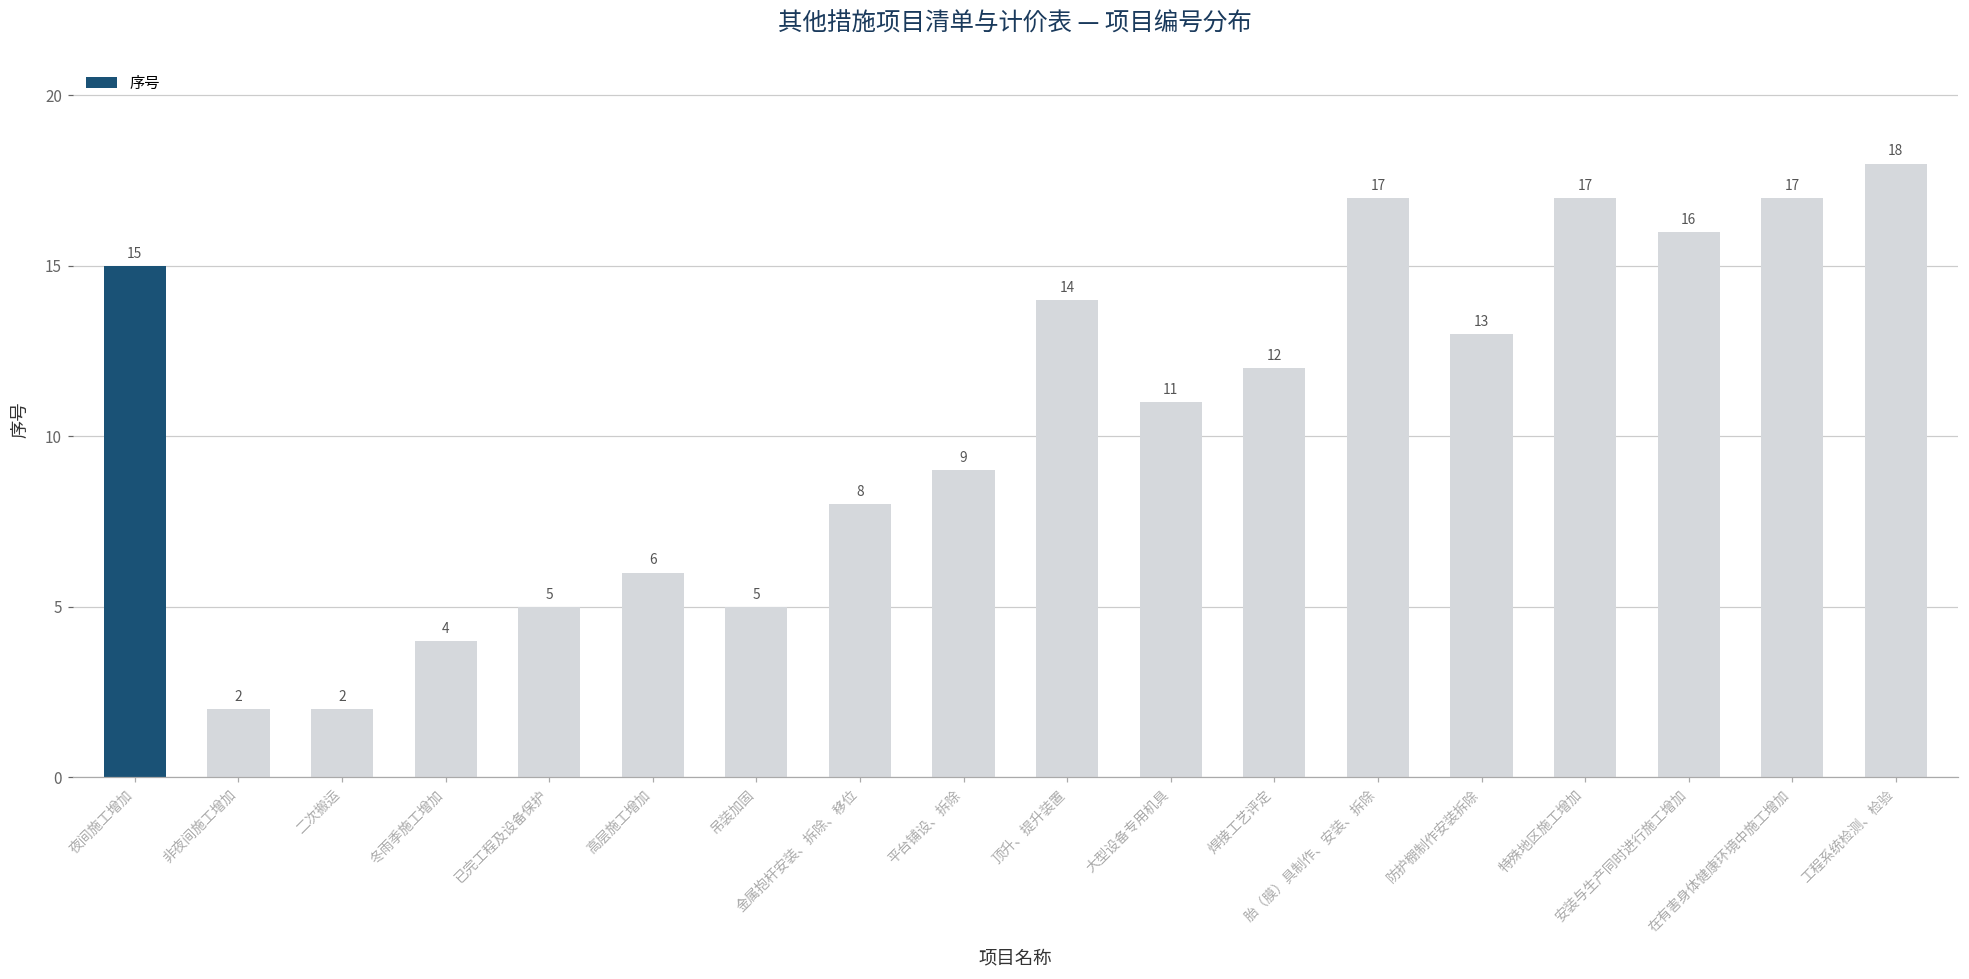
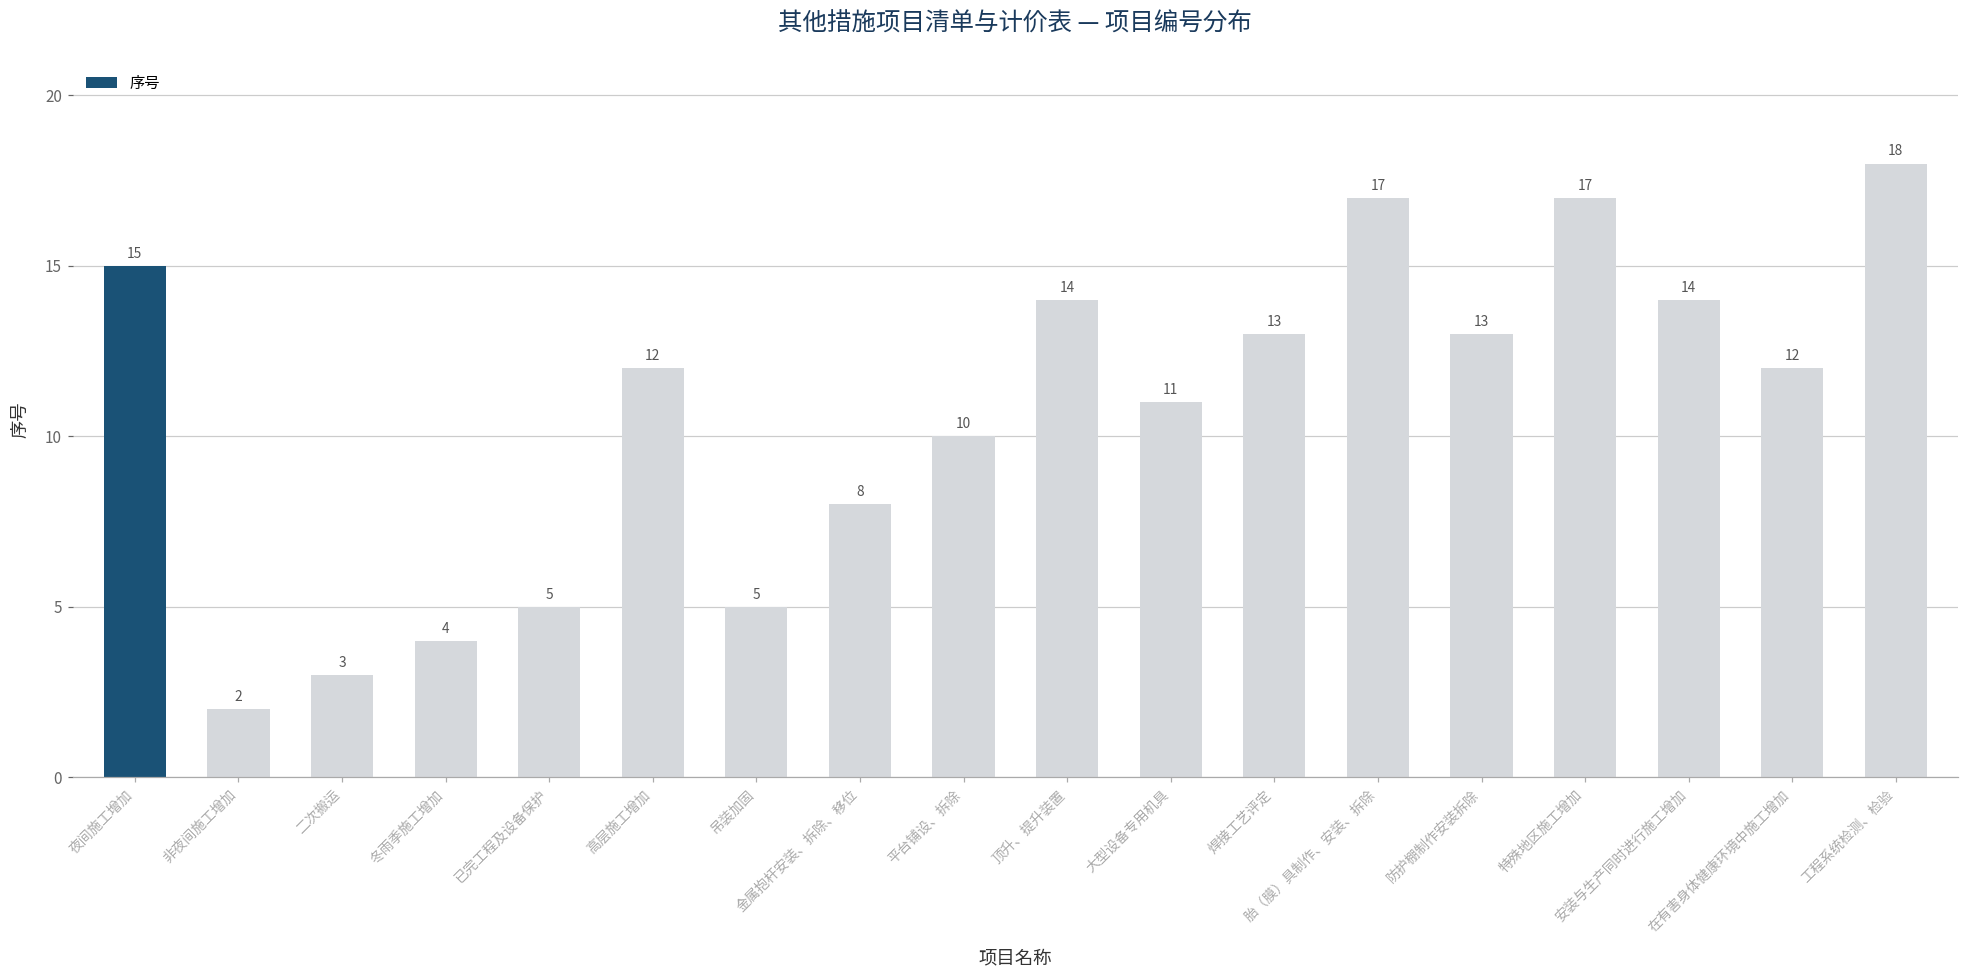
二次搬运: 2 -> 3
高层施工增加: 6 -> 12
平台铺设、拆除: 9 -> 10
焊接工艺评定: 12 -> 13
安装与生产同时进行施工增加: 16 -> 14
在有害身体健康环境中施工增加: 17 -> 12
